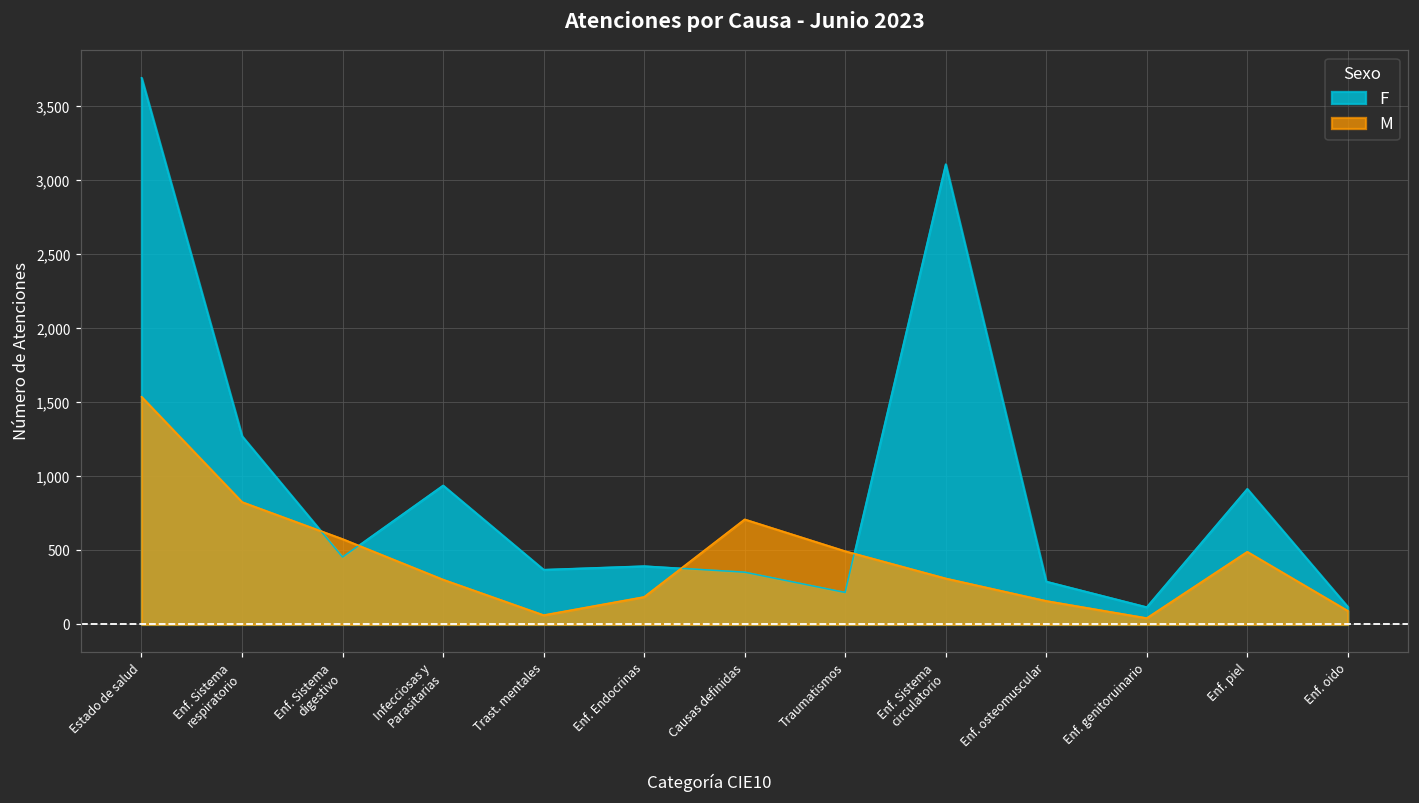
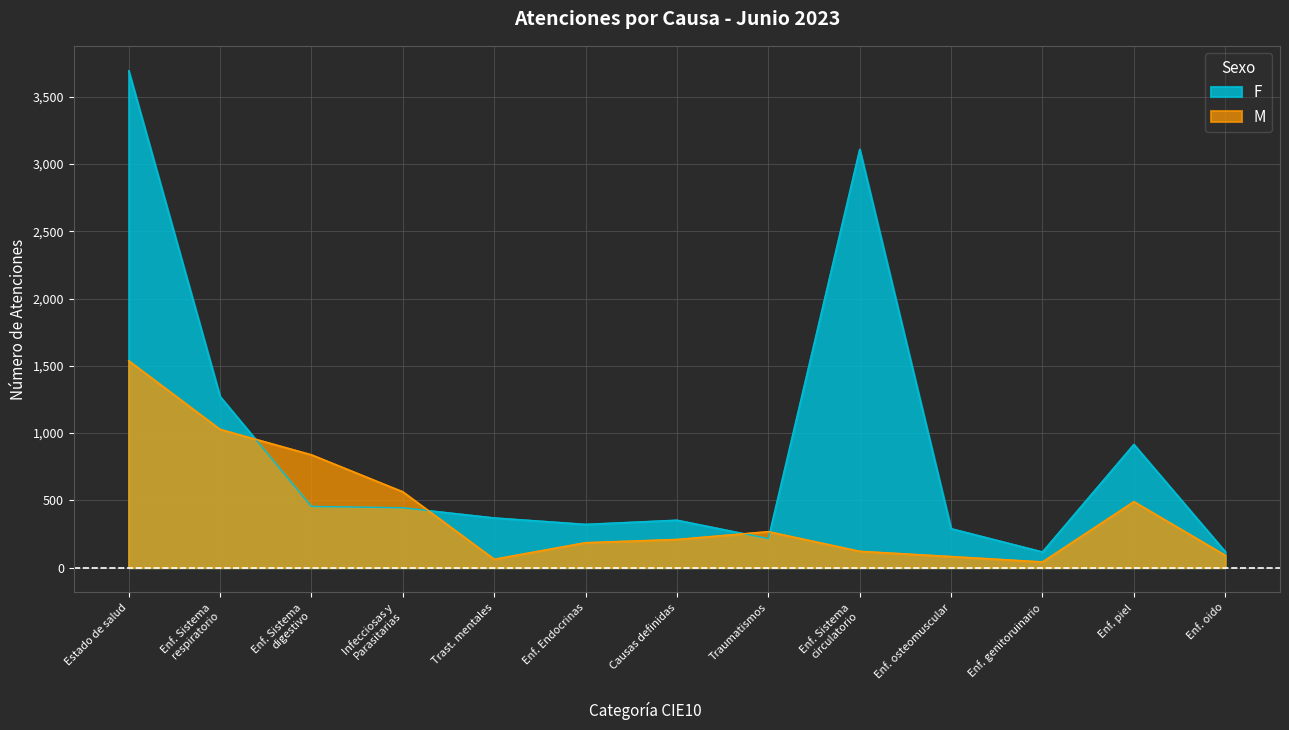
M, Enf. Sistema respiratorio: 830 -> 1,030
M, Enf. Sistema digestivo: 580 -> 840
F, Infecciosas y Parasitarias: 940 -> 450
M, Infecciosas y Parasitarias: 300 -> 560
F, Enf. Endocrinas: 390 -> 320
M, Causas definidas: 710 -> 210
M, Traumatismos: 500 -> 270
M, Enf. Sistema circulatorio: 310 -> 120
M, Enf. osteomuscular: 160 -> 80
